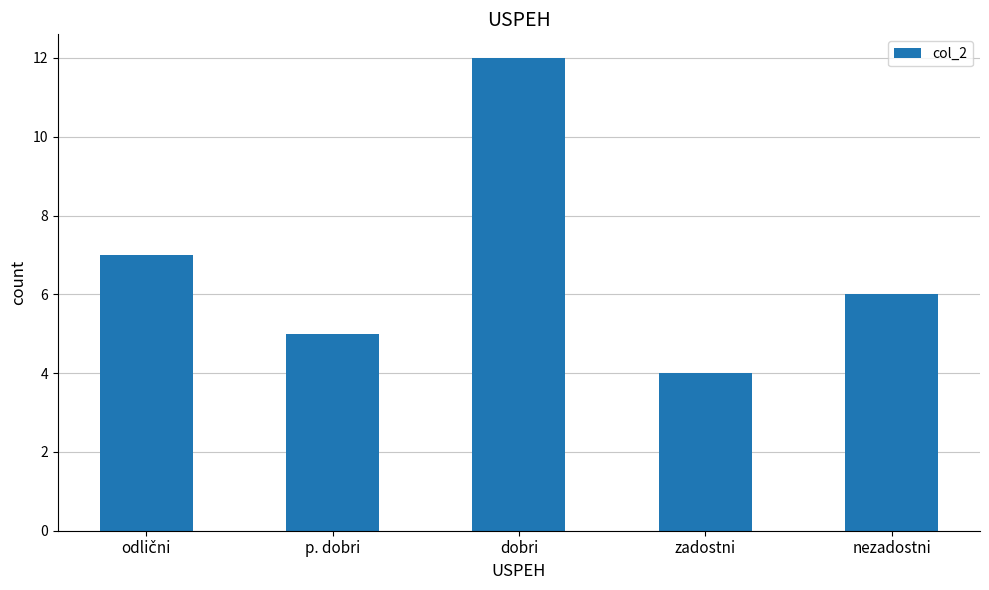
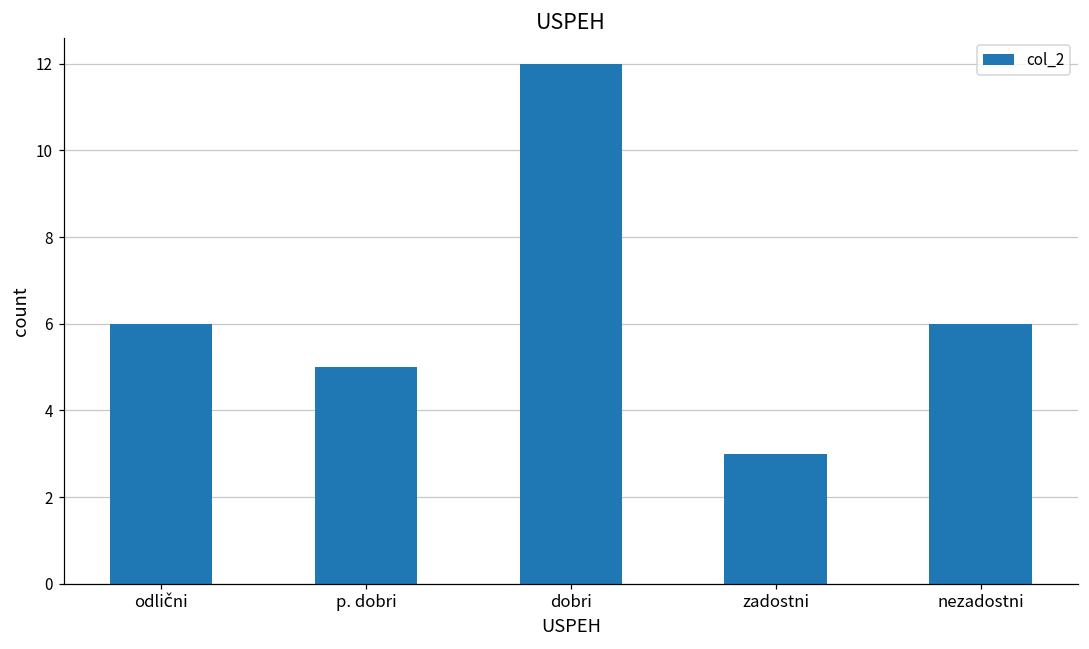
odlični: 7 -> 6
zadostni: 4 -> 3
